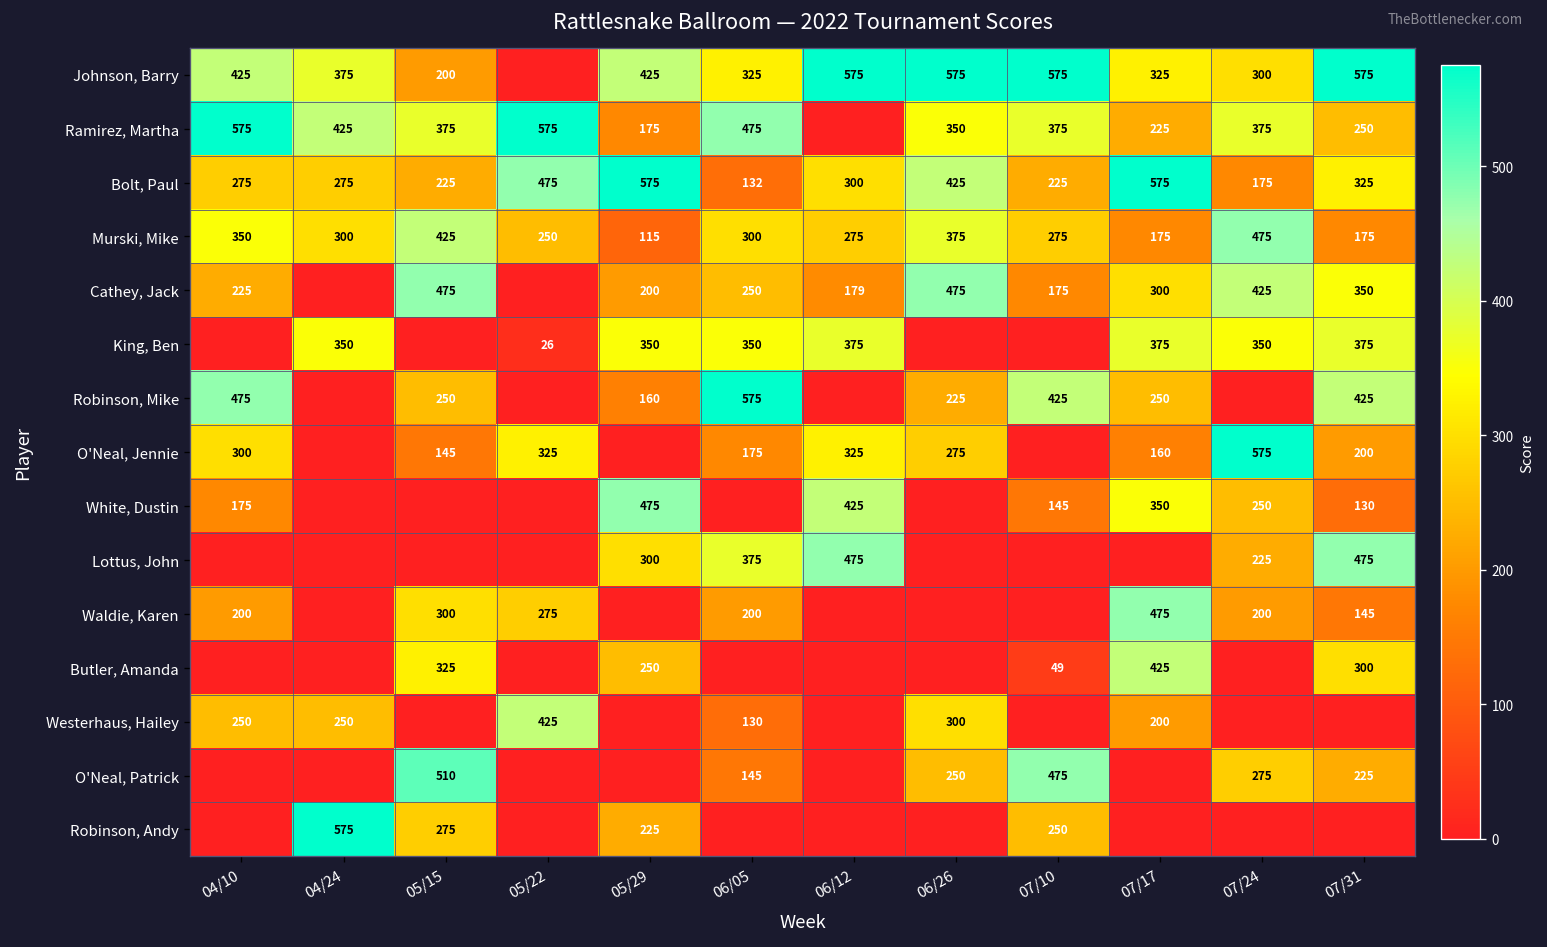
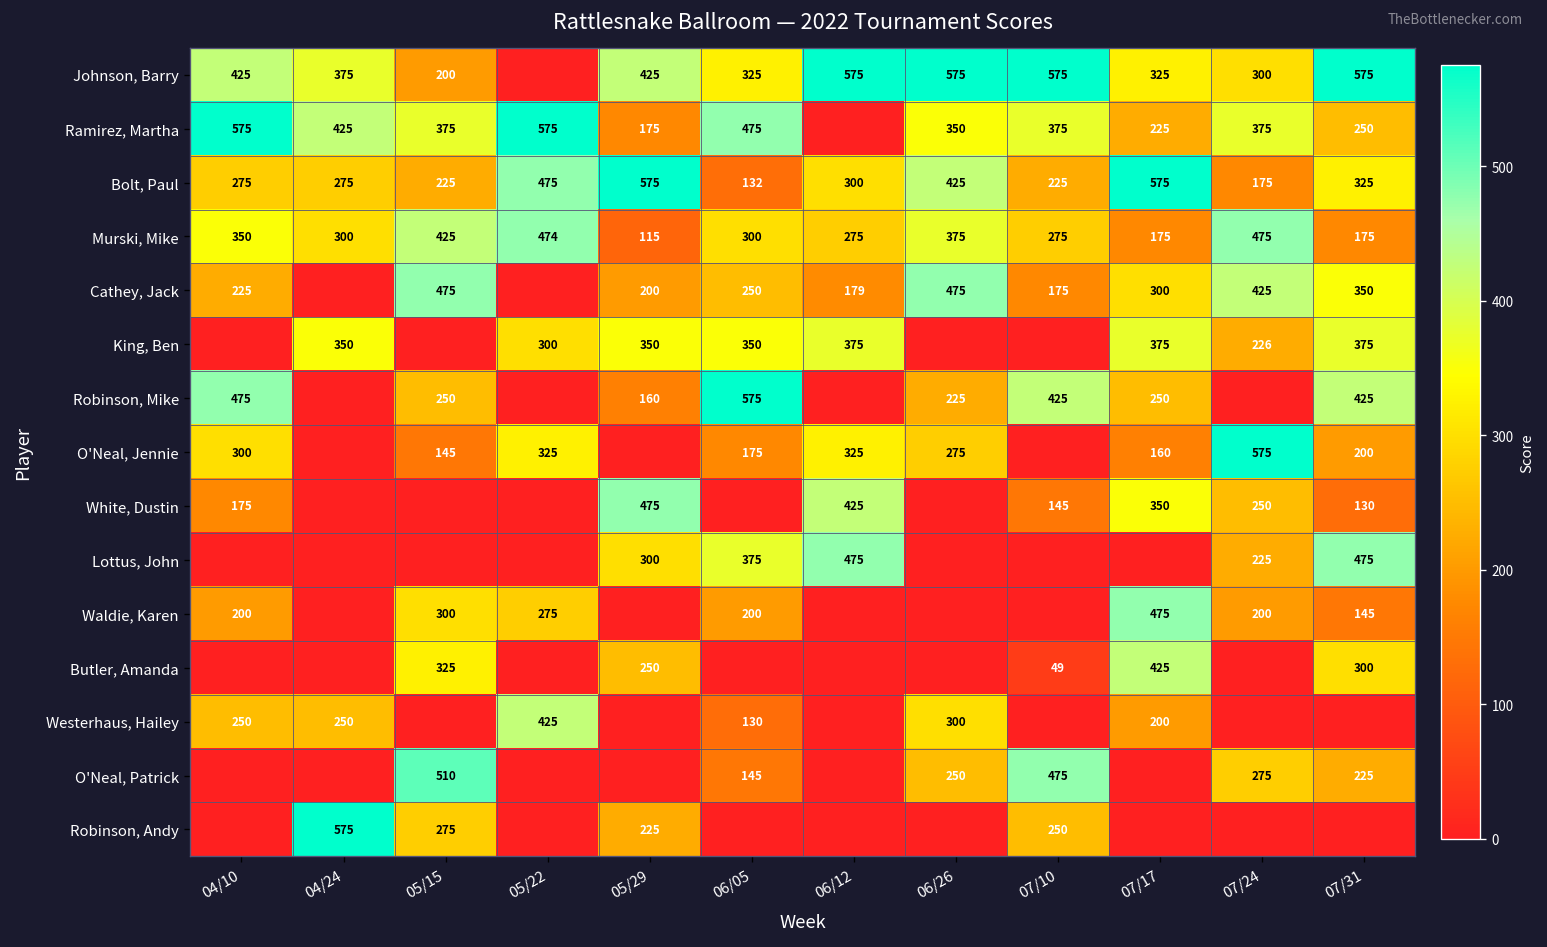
Murski, Mike, 05/22: 250 -> 474
King, Ben, 05/22: 26 -> 300
King, Ben, 07/24: 350 -> 226
